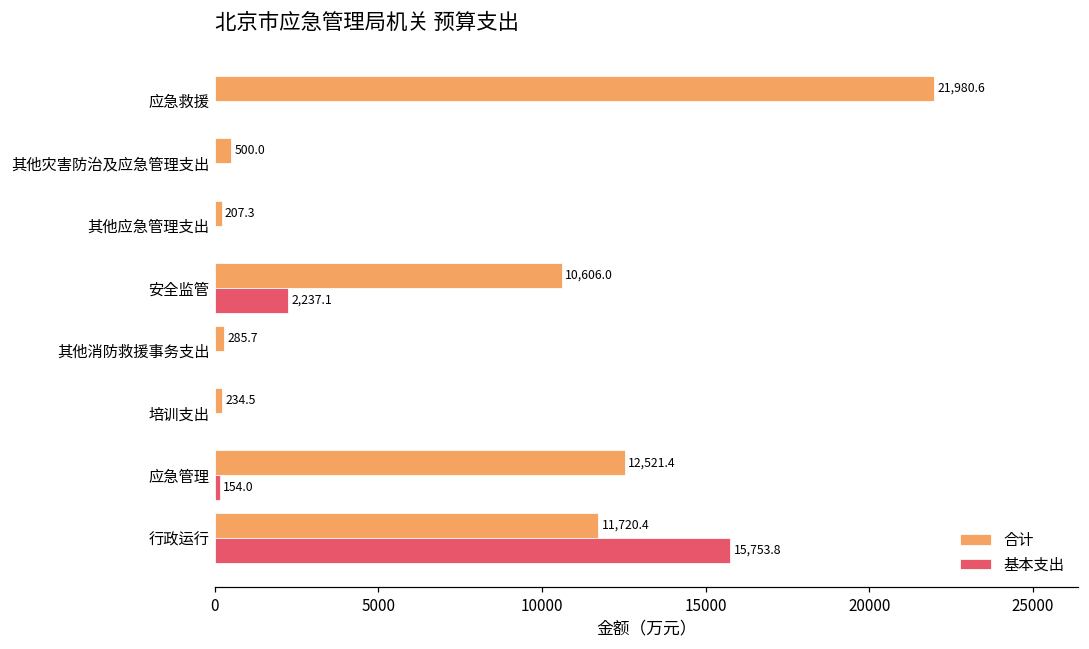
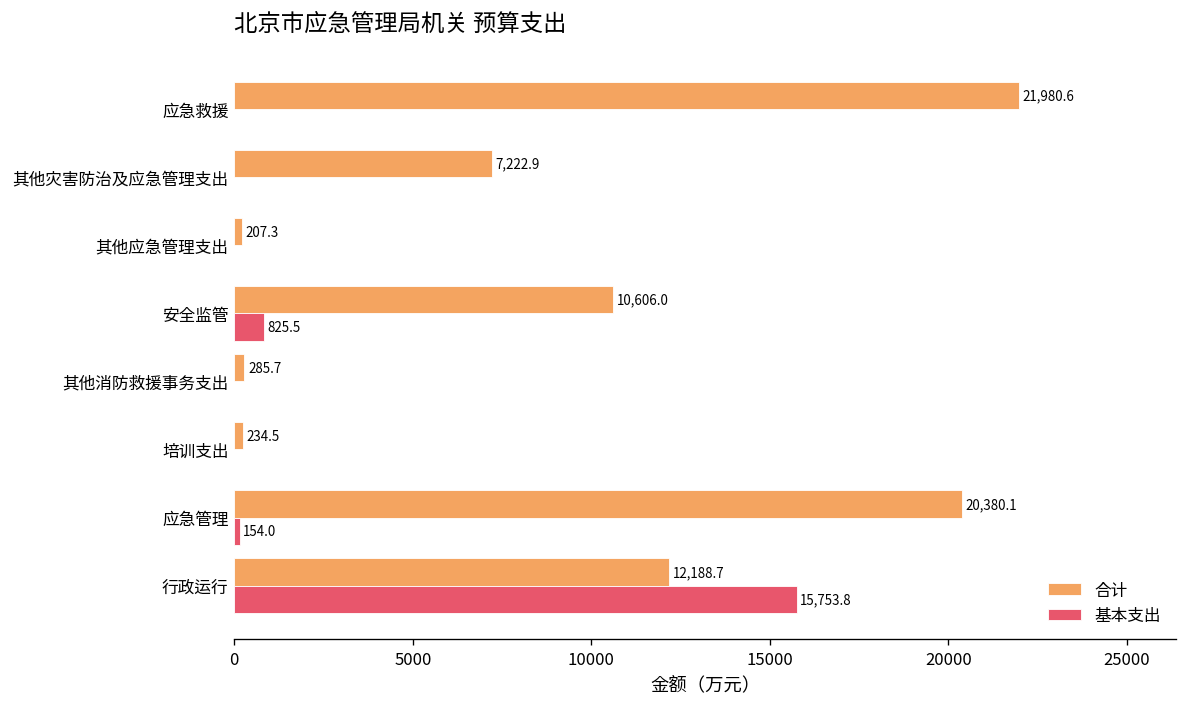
合计, 其他灾害防治及应急管理支出: 500.0 -> 7,222.9
基本支出, 安全监管: 2,237.1 -> 825.5
合计, 应急管理: 12,521.4 -> 20,380.1
合计, 行政运行: 11,720.4 -> 12,188.7
